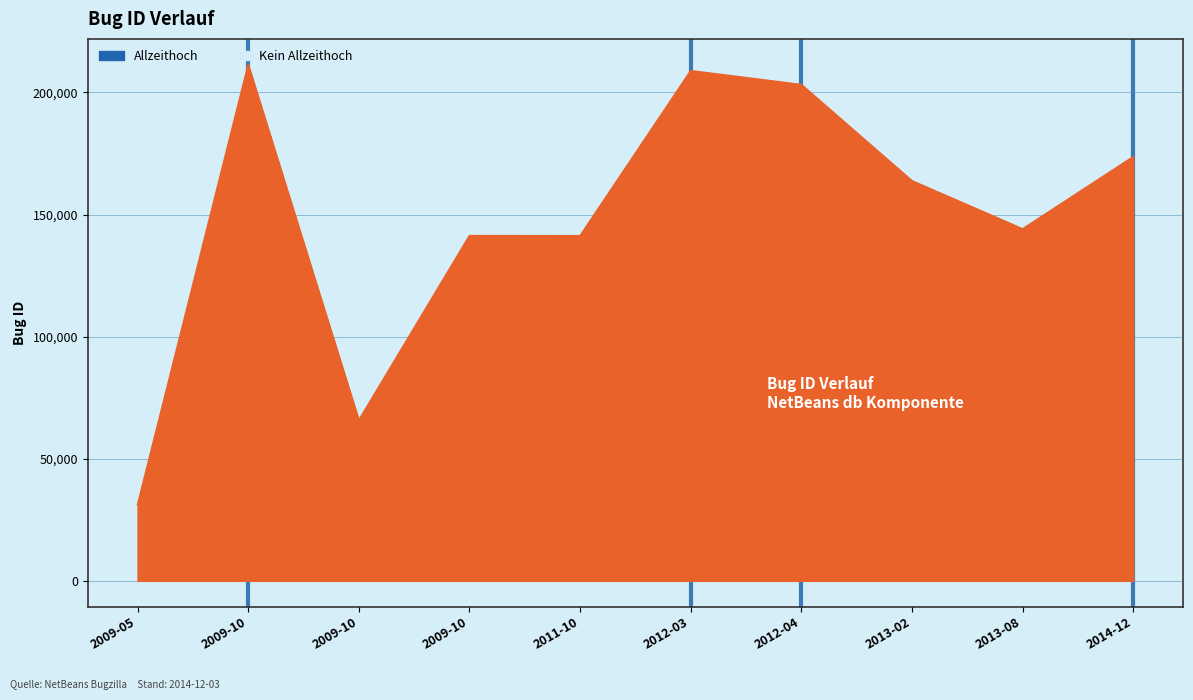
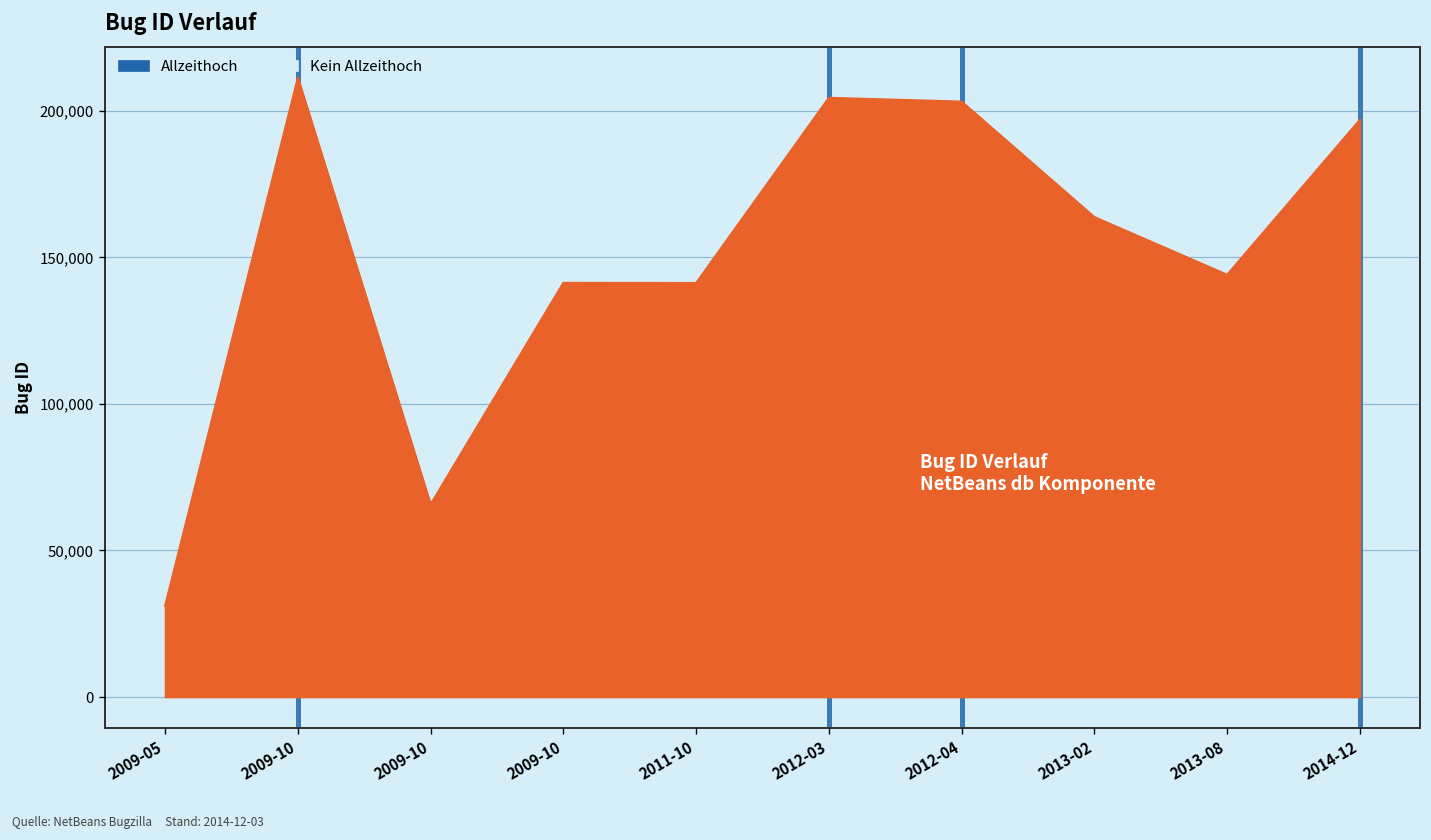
2012-03: 209,000 -> 205,000
2014-12: 174,000 -> 197,000
